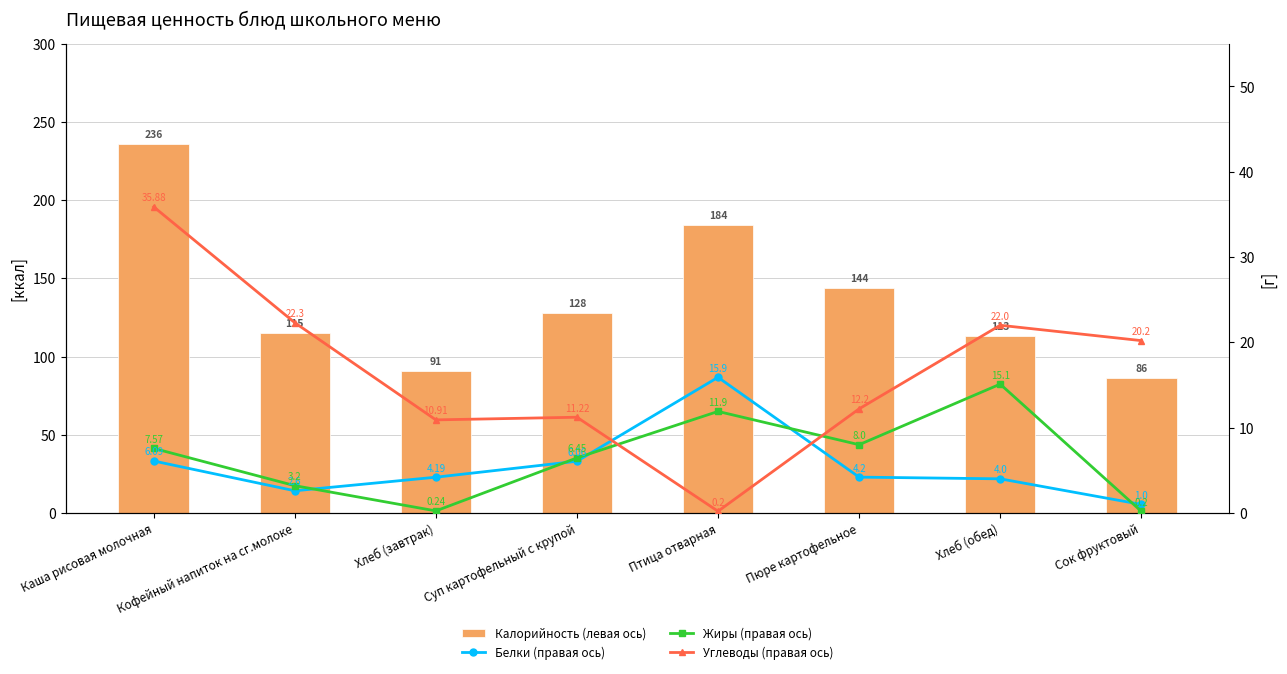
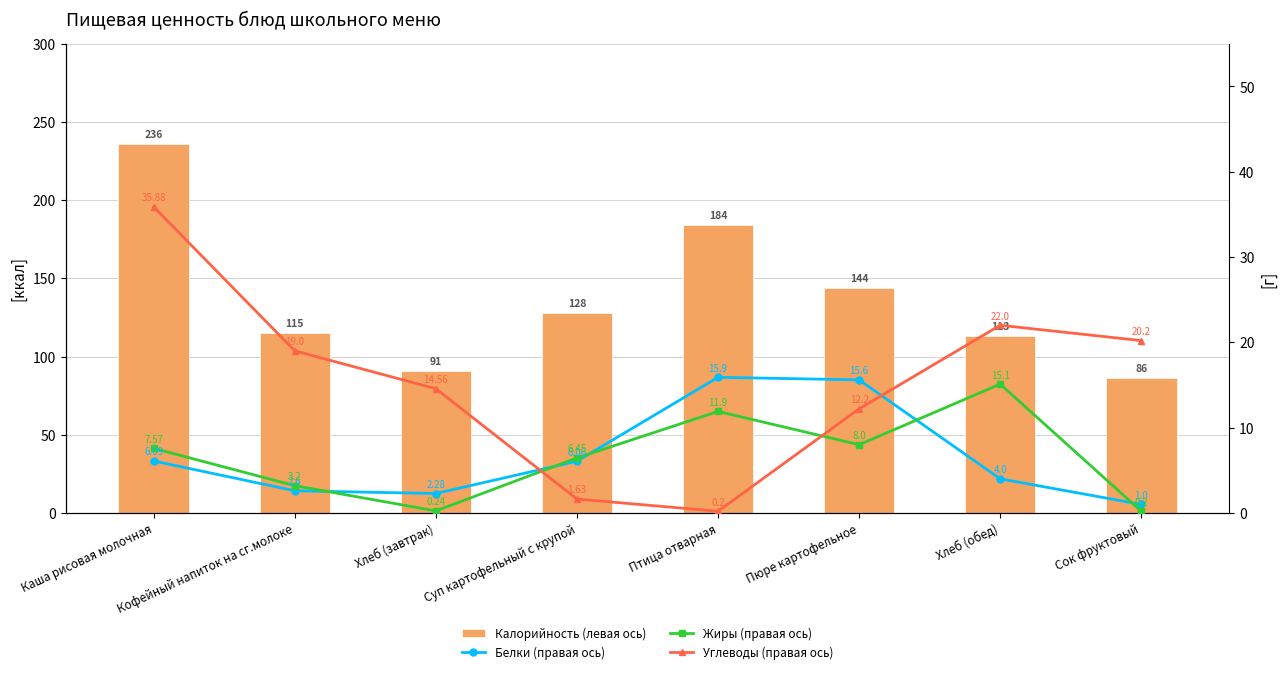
Углеводы (правая ось), Кофейный напиток на сг.молоке: 22.3 -> 19.0
Белки (правая ось), Хлеб (завтрак): 4.19 -> 2.28
Углеводы (правая ось), Хлеб (завтрак): 10.91 -> 14.56
Углеводы (правая ось), Суп картофельный с крупой: 11.22 -> 1.63
Белки (правая ось), Пюре картофельное: 4.2 -> 15.6
